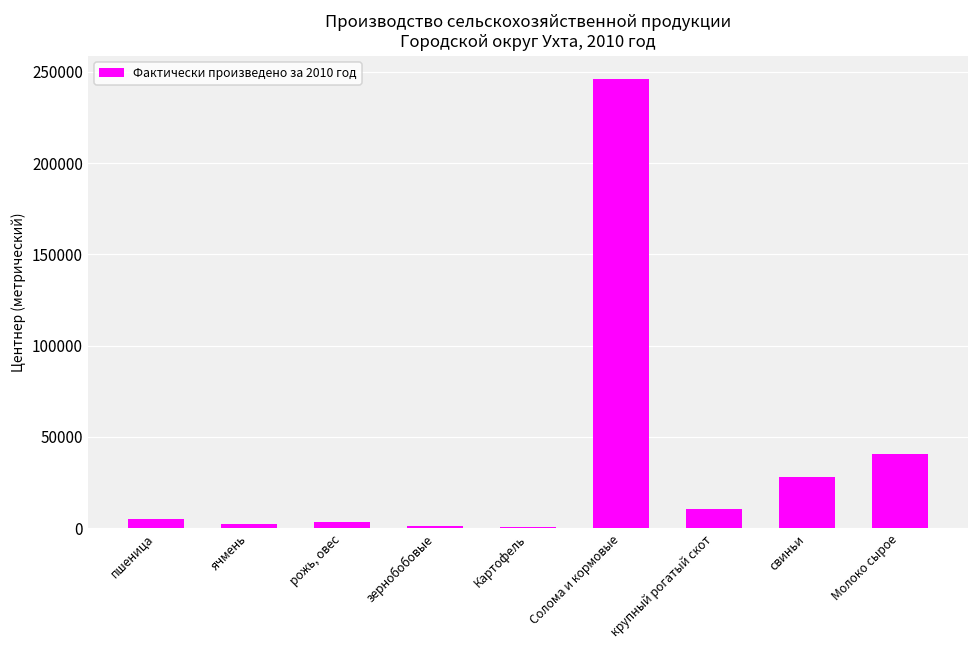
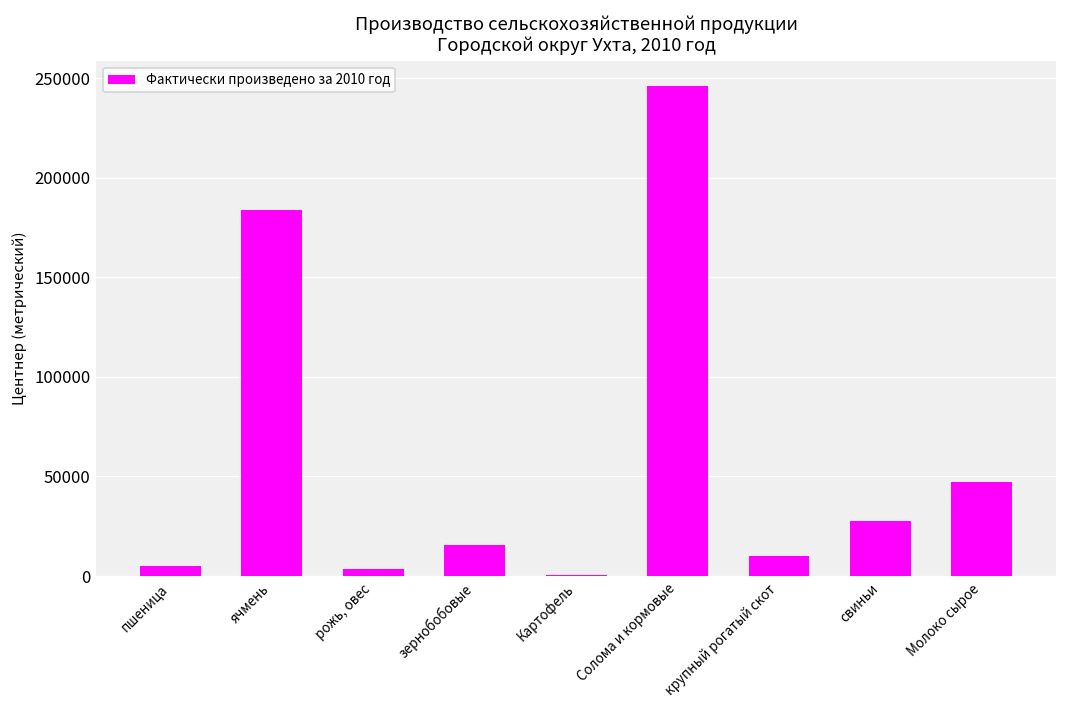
ячмень: 2000 -> 184000
зернобобовые: 1000 -> 16000
Молоко сырое: 41000 -> 47000
